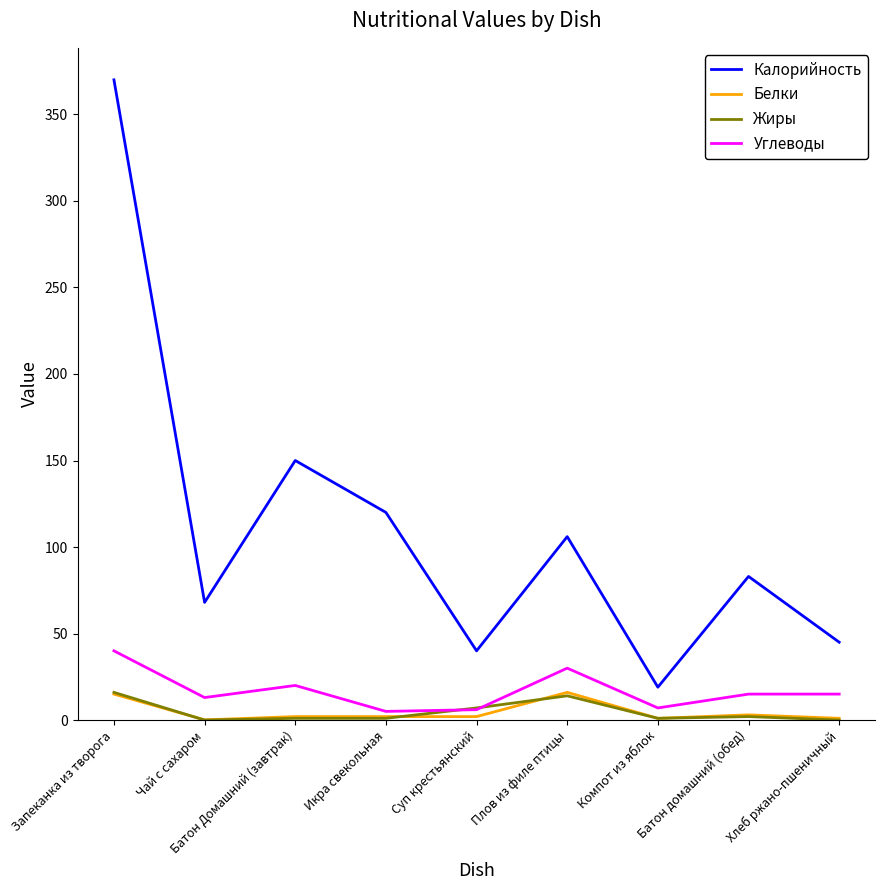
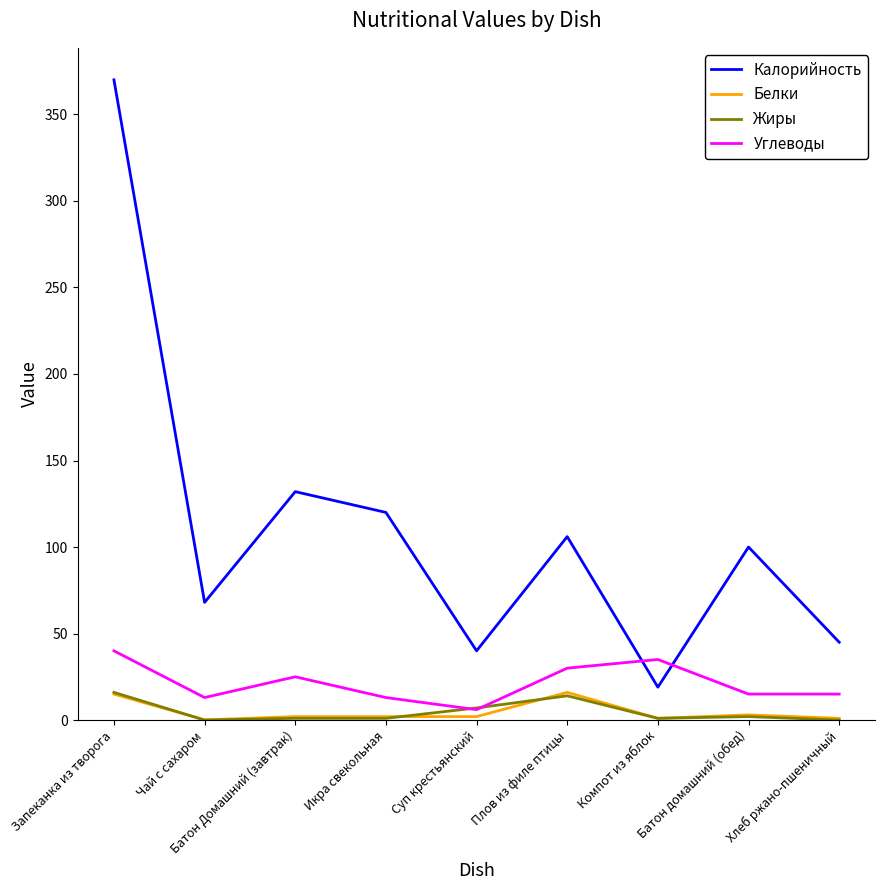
Калорийность, Батон Домашний (завтрак): 150 -> 132
Углеводы, Батон Домашний (завтрак): 20 -> 25
Углеводы, Икра свекольная: 5 -> 13
Углеводы, Компот из яблок: 7 -> 35
Калорийность, Батон домашний (обед): 83 -> 100
